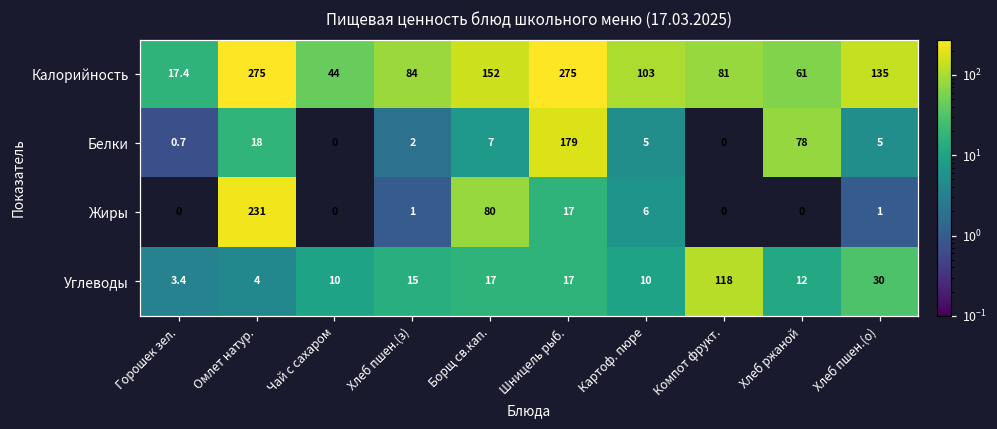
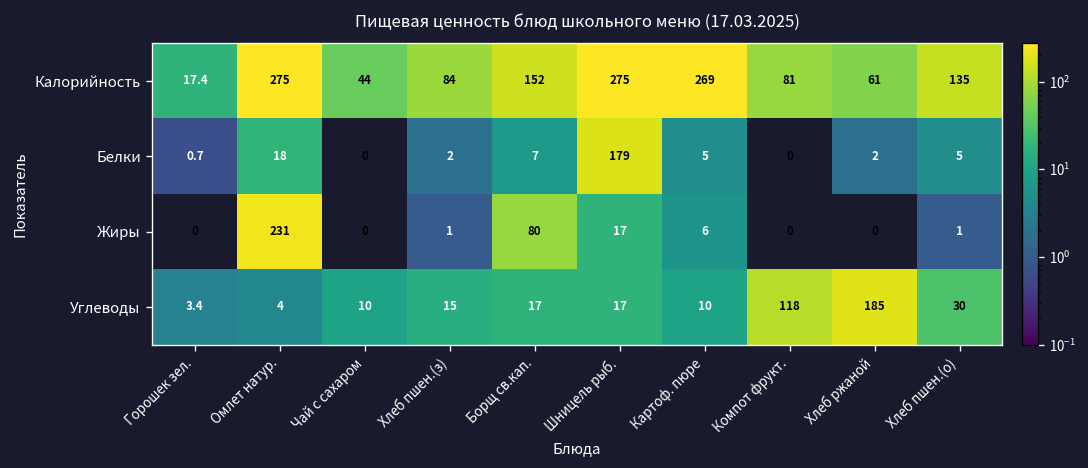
Калорийность, Картоф. пюре: 103 -> 269
Белки, Хлеб ржаной: 78 -> 2
Углеводы, Хлеб ржаной: 12 -> 185
